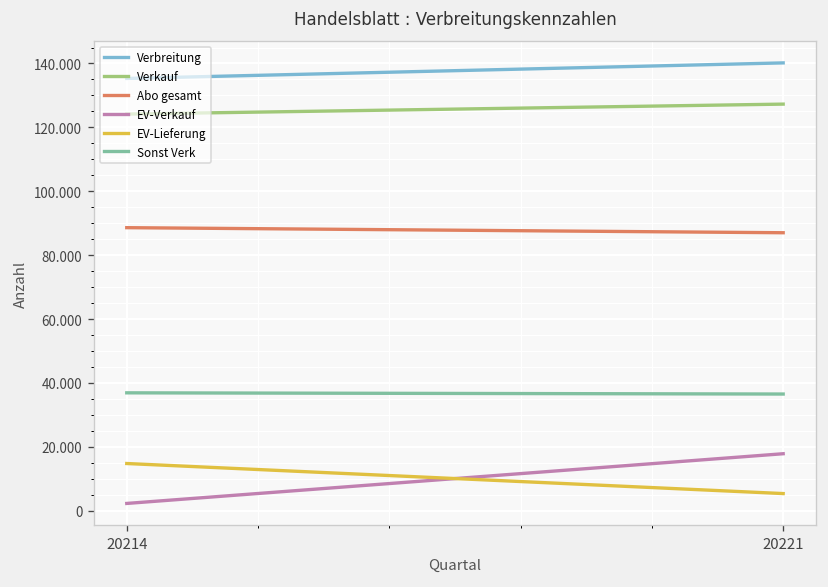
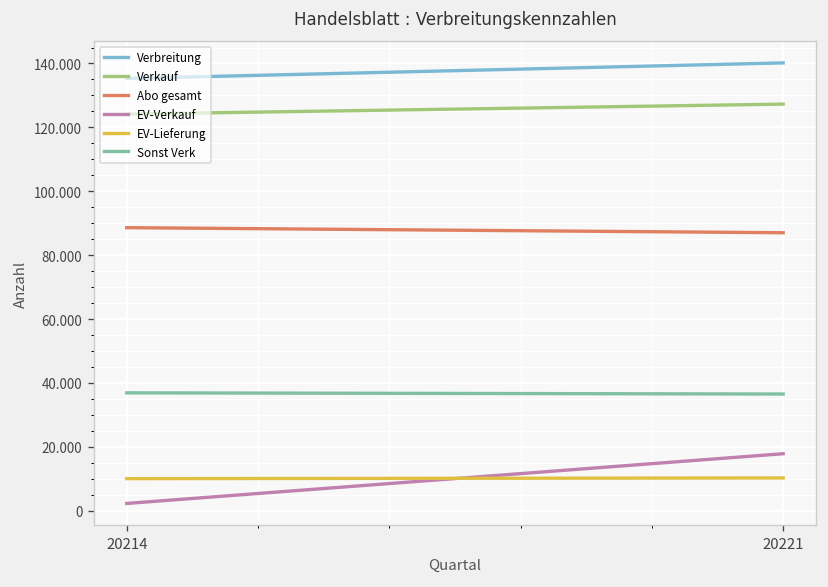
EV-Lieferung, 20214: 15 -> 10
EV-Lieferung, 20221: 5 -> 10
